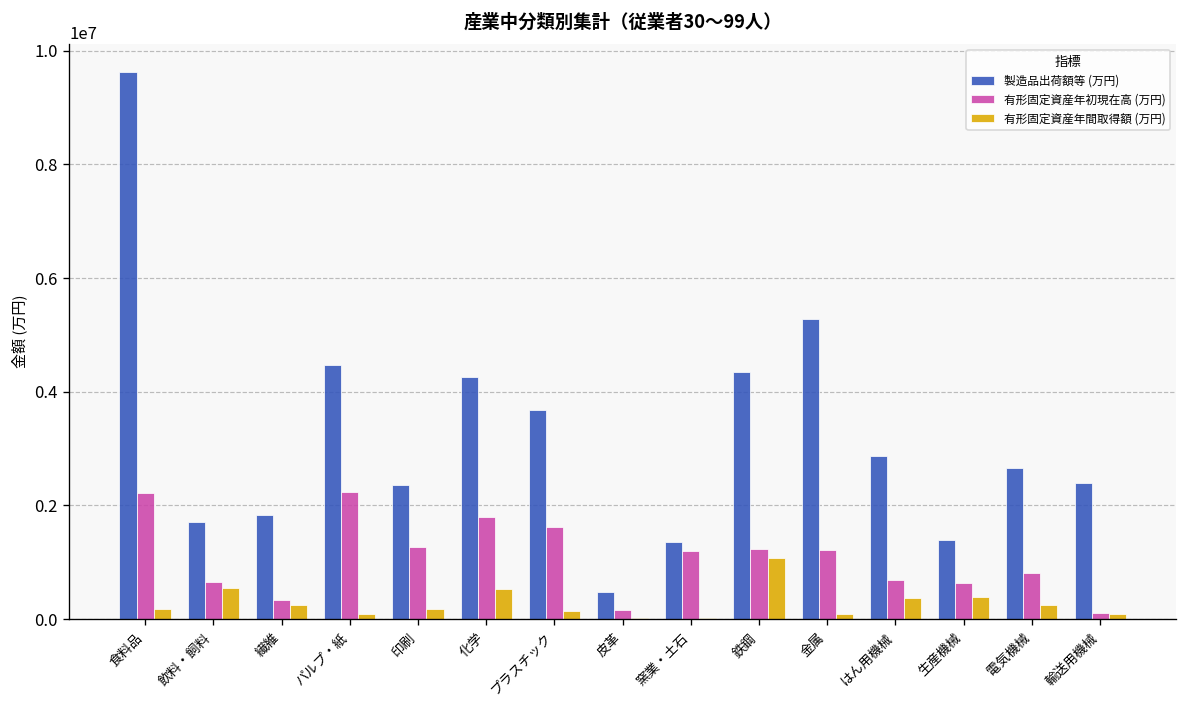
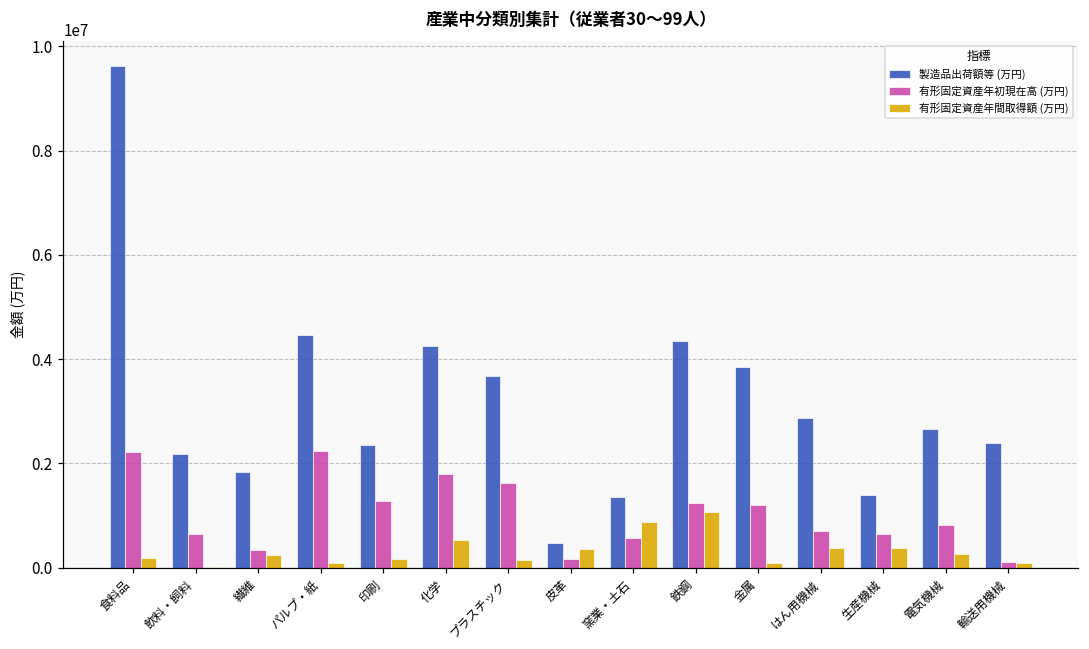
製造品出荷額等 (万円), 飲料・飼料: 1700000 -> 2200000
有形固定資産年間取得額 (万円), 飲料・飼料: 500000 -> 0
有形固定資産年間取得額 (万円), 皮革: 0 -> 400000
有形固定資産年初現在高 (万円), 窯業・土石: 1200000 -> 600000
有形固定資産年間取得額 (万円), 窯業・土石: 0 -> 900000
製造品出荷額等 (万円), 金属: 5300000 -> 3800000
